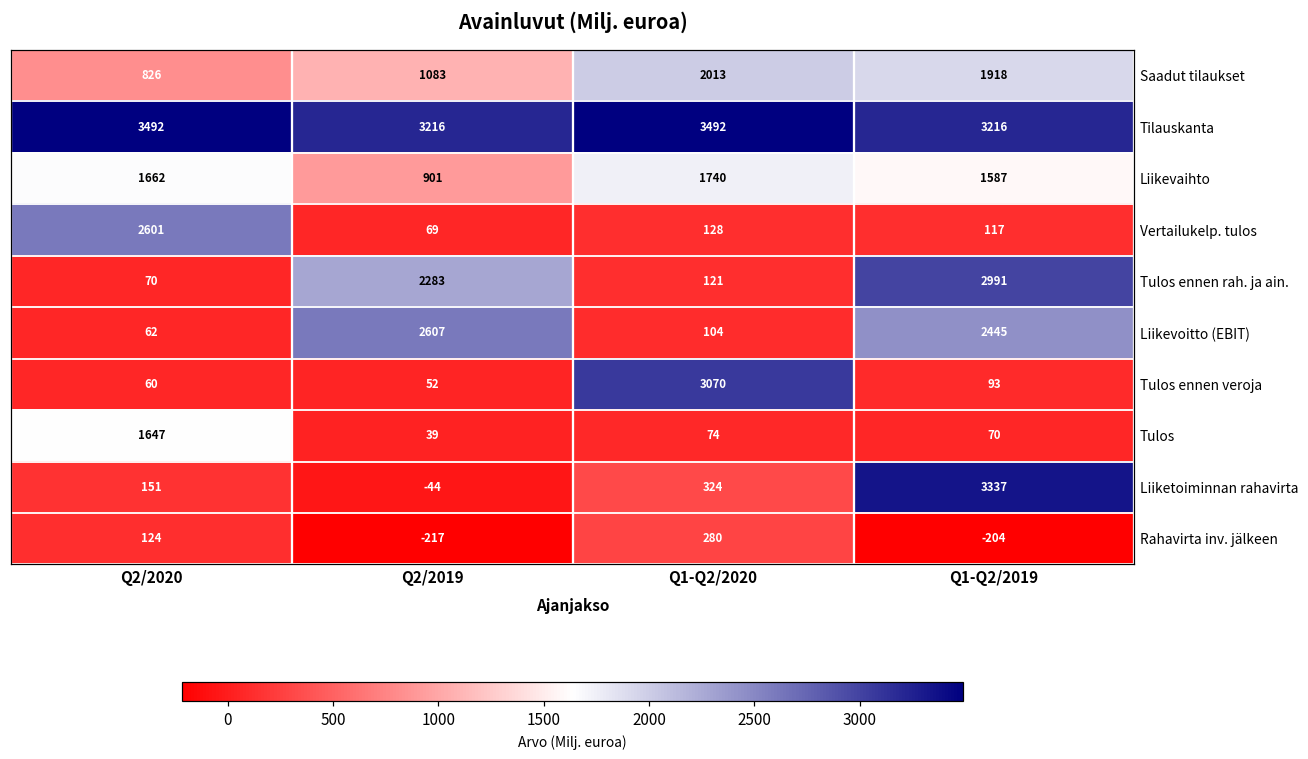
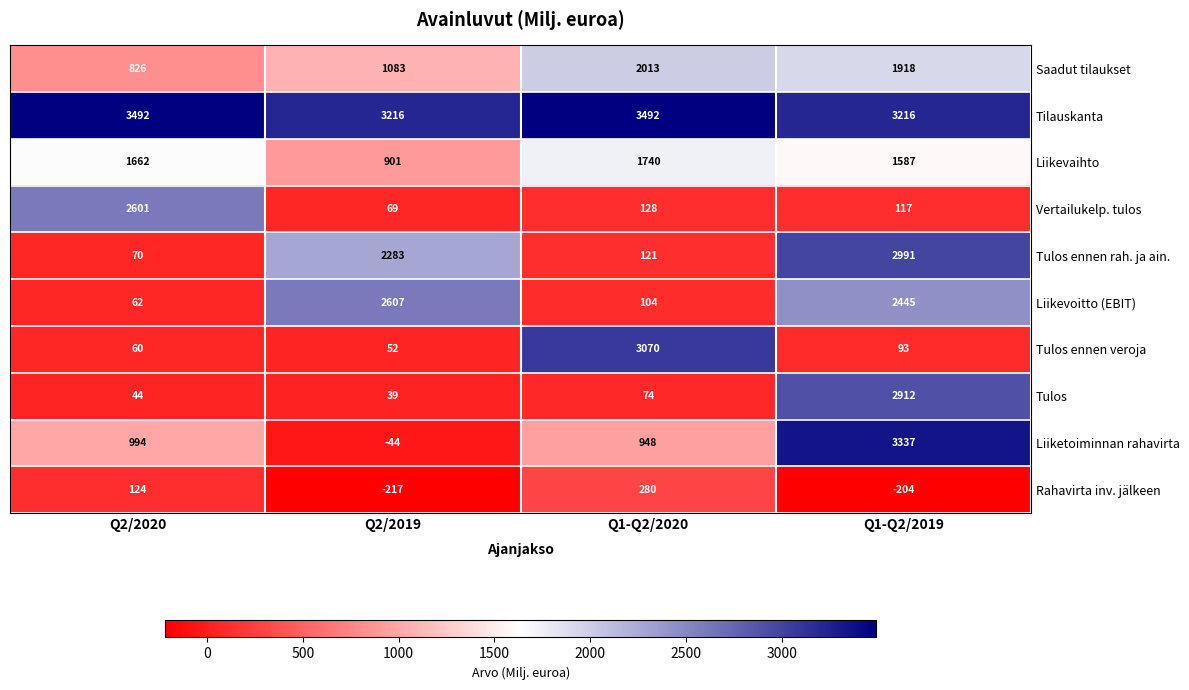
Tulos, Q2/2020: 1647 -> 44
Tulos, Q1-Q2/2019: 70 -> 2912
Liiketoiminnan rahavirta, Q2/2020: 151 -> 994
Liiketoiminnan rahavirta, Q1-Q2/2020: 324 -> 948
